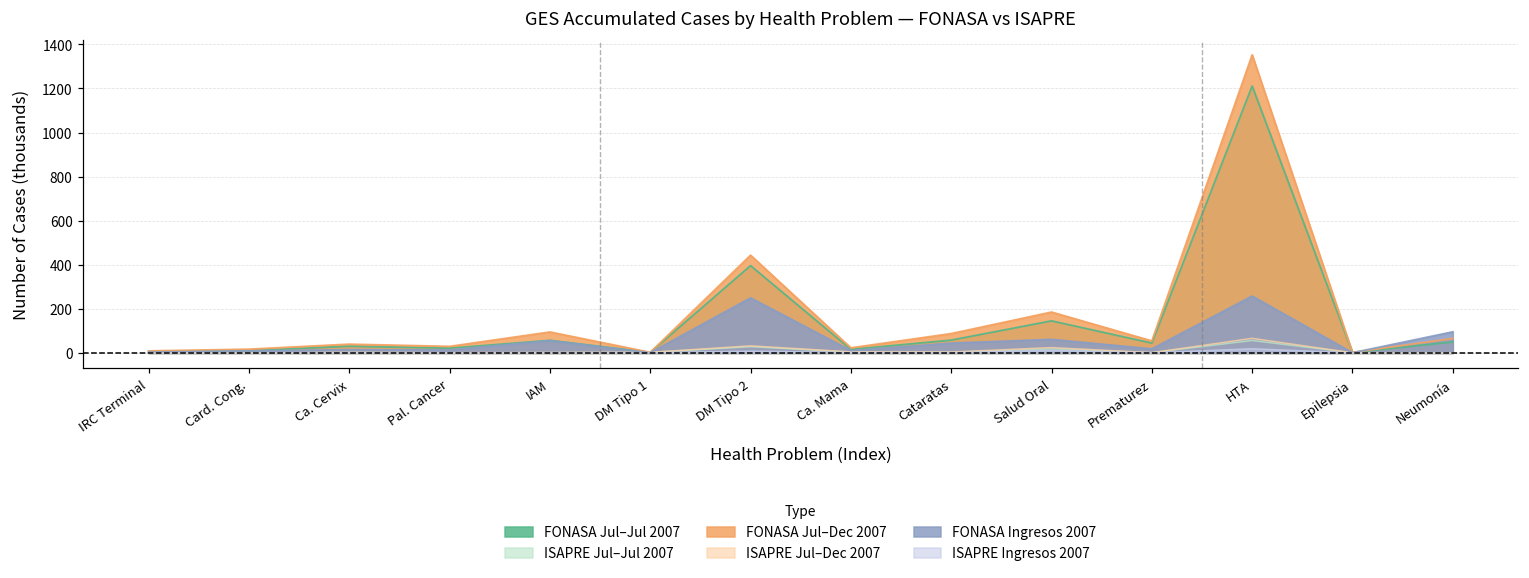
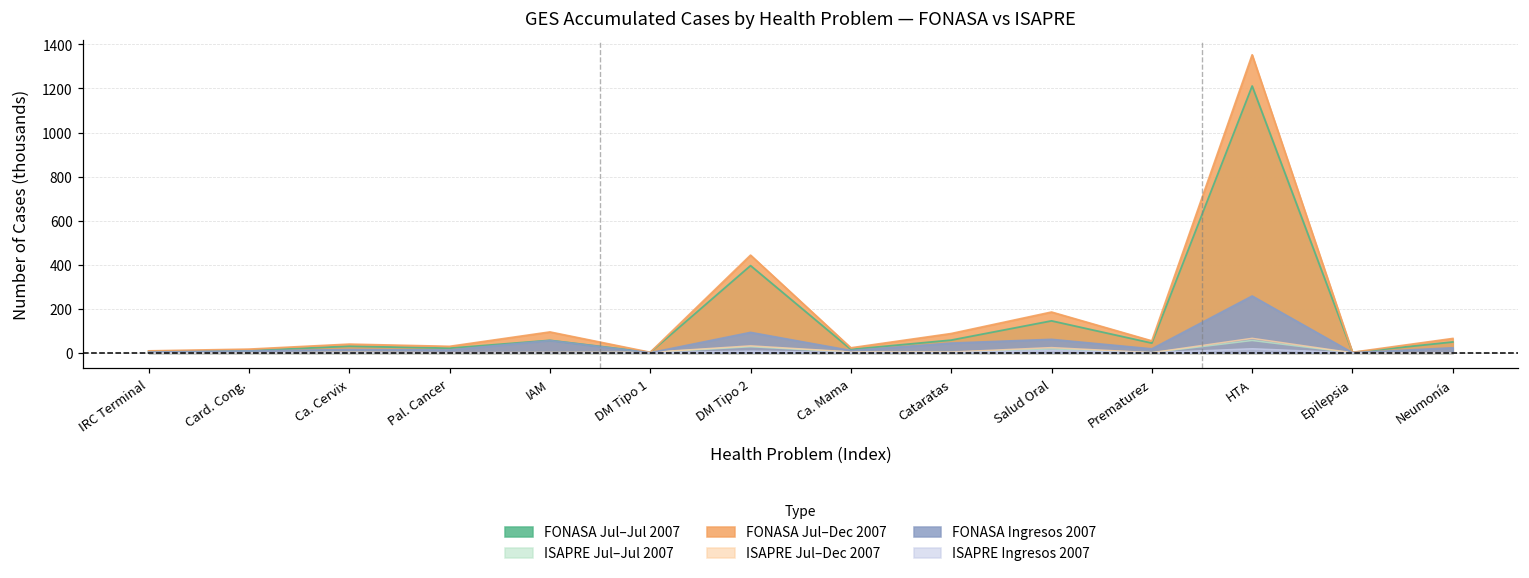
FONASA Ingresos 2007, DM Tipo 2: 250 -> 90
FONASA Ingresos 2007, Neumonía: 100 -> 20
